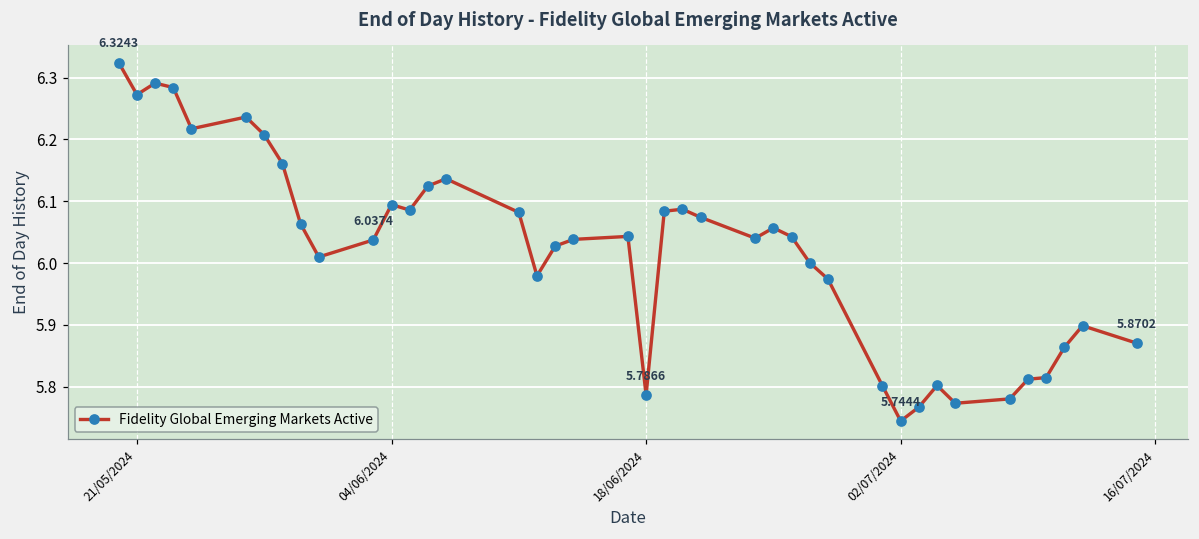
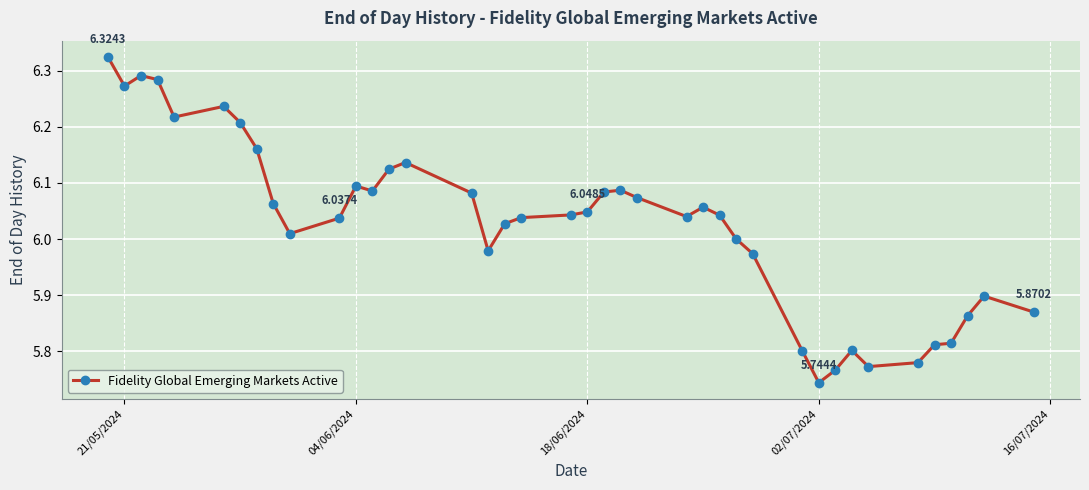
18/06/2024: 5.7866 -> 6.0485
